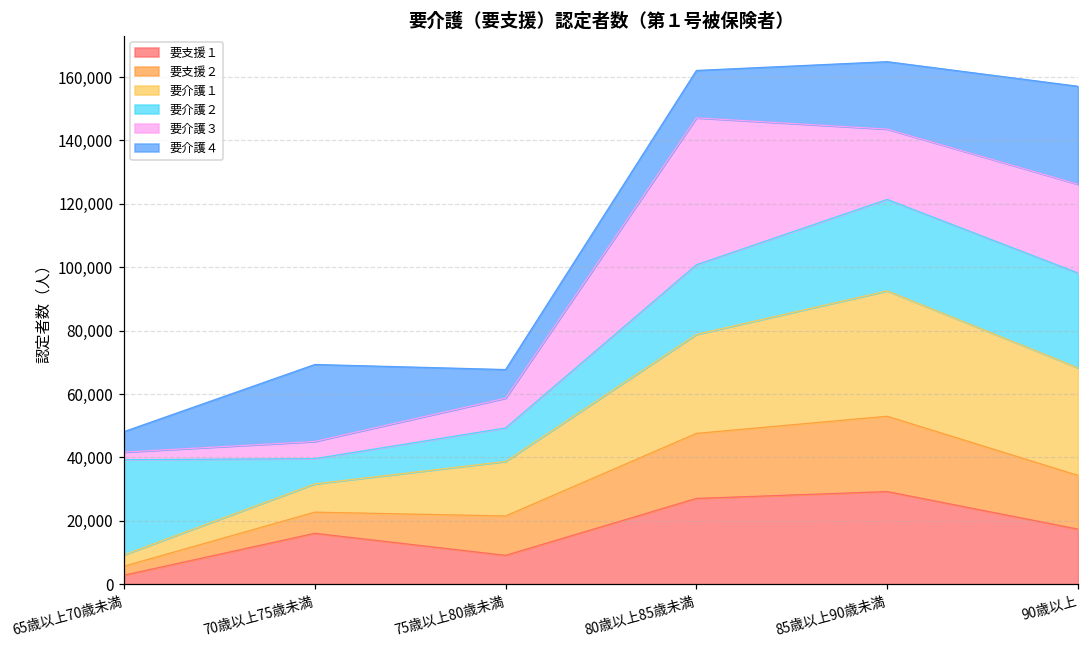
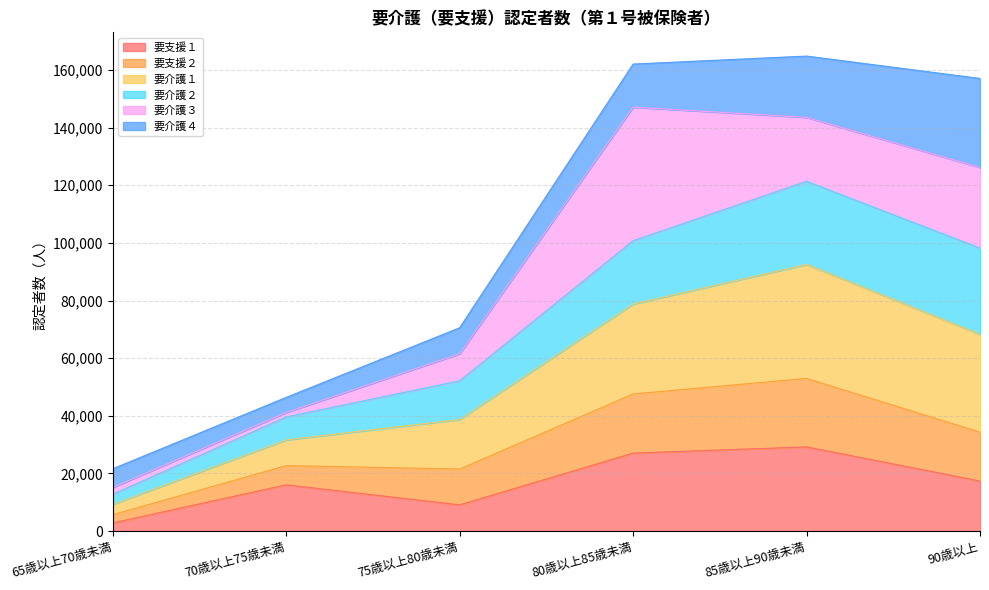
要介護２, 65歳以上70歳未満: 30,000 -> 4,000
要介護３, 70歳以上75歳未満: 5,000 -> 2,000
要介護４, 70歳以上75歳未満: 24,000 -> 5,000
要介護２, 75歳以上80歳未満: 11,000 -> 13,000
